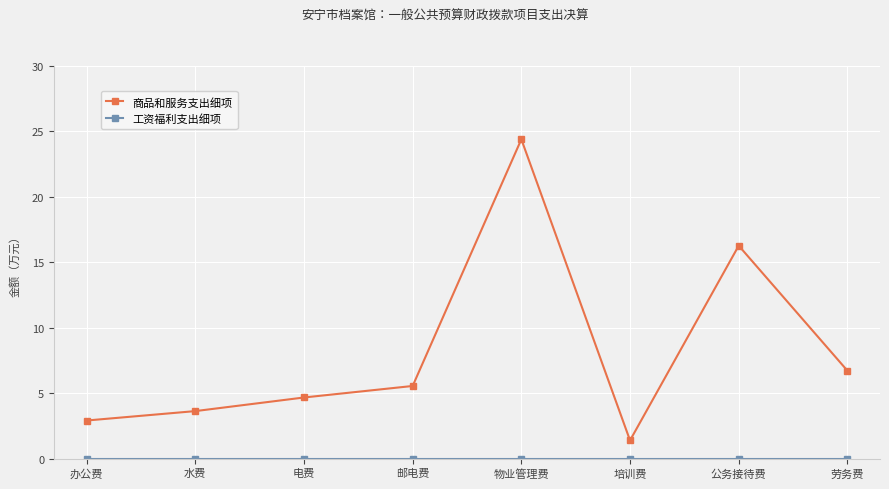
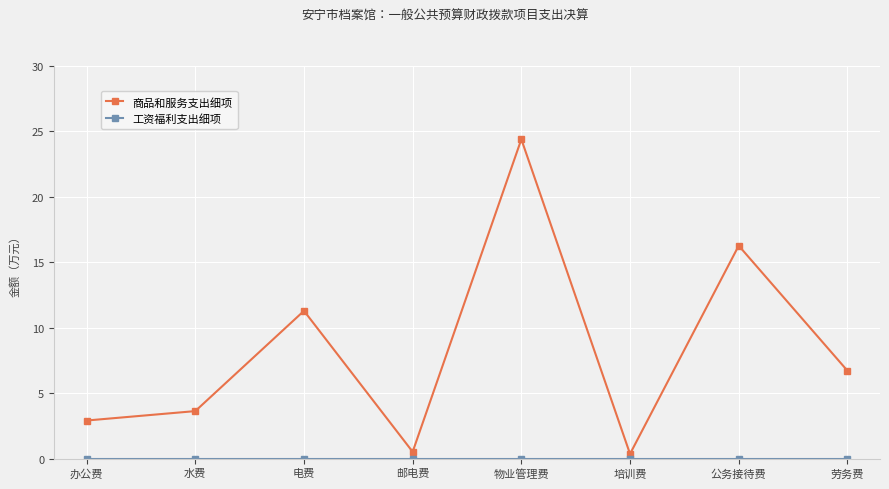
商品和服务支出细项, 电费: 4.7 -> 11.3
商品和服务支出细项, 邮电费: 5.6 -> 0.5
商品和服务支出细项, 培训费: 1.4 -> 0.4
